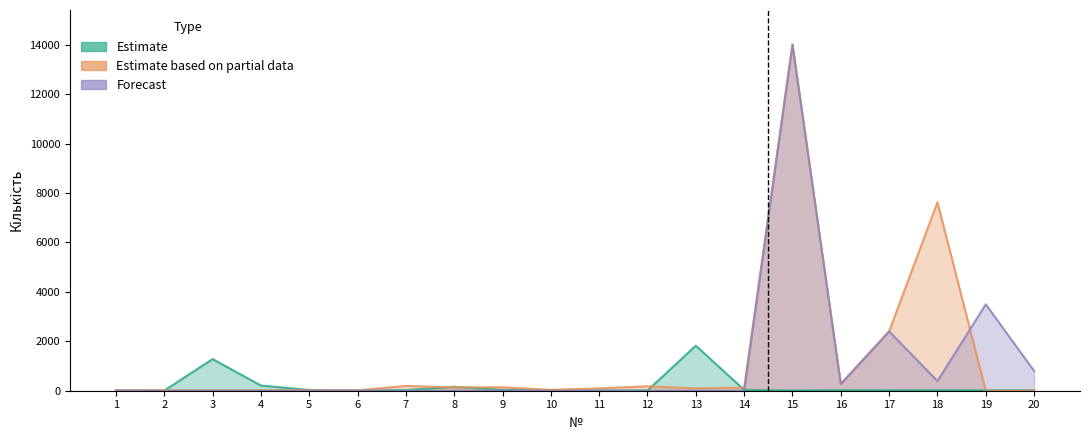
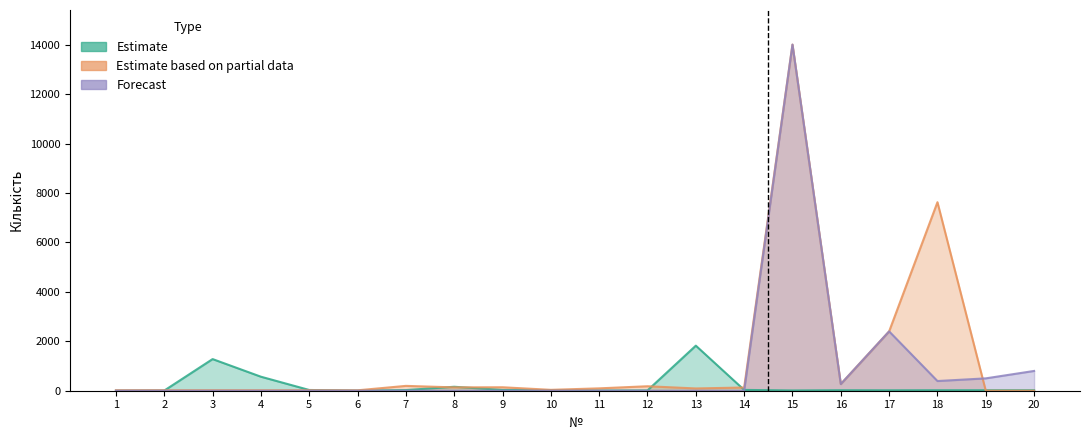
Estimate, 4: 200 -> 600
Forecast, 19: 3500 -> 500
